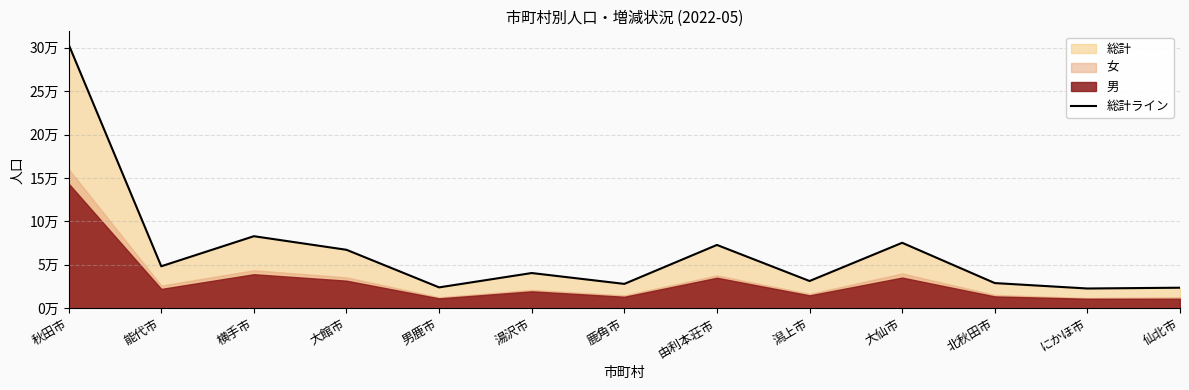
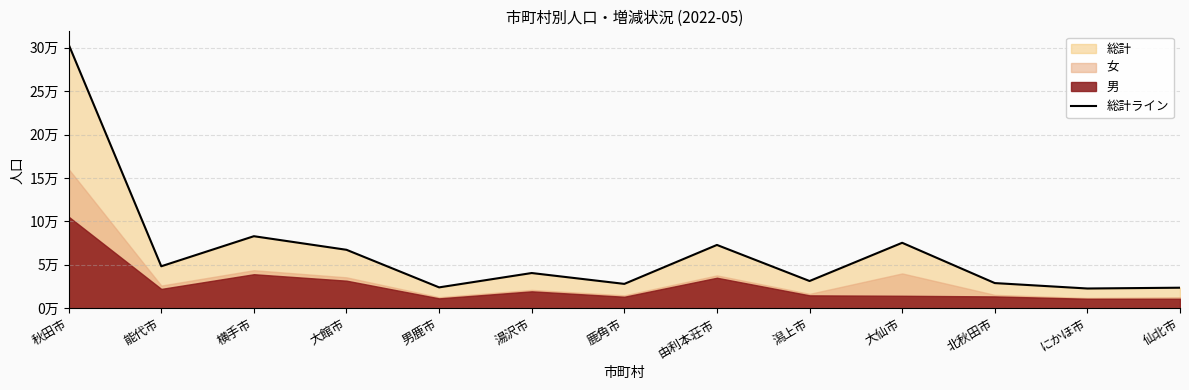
男, 秋田市: 14万 -> 11万
男, 大仙市: 4万 -> 1万
